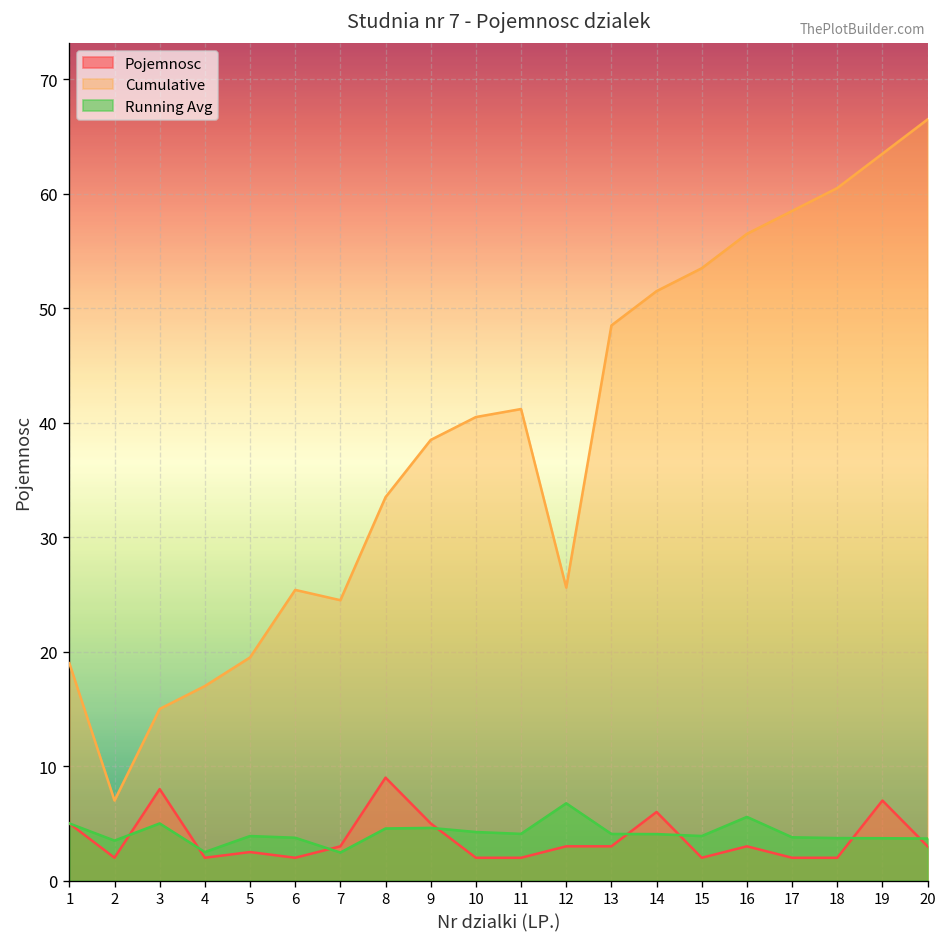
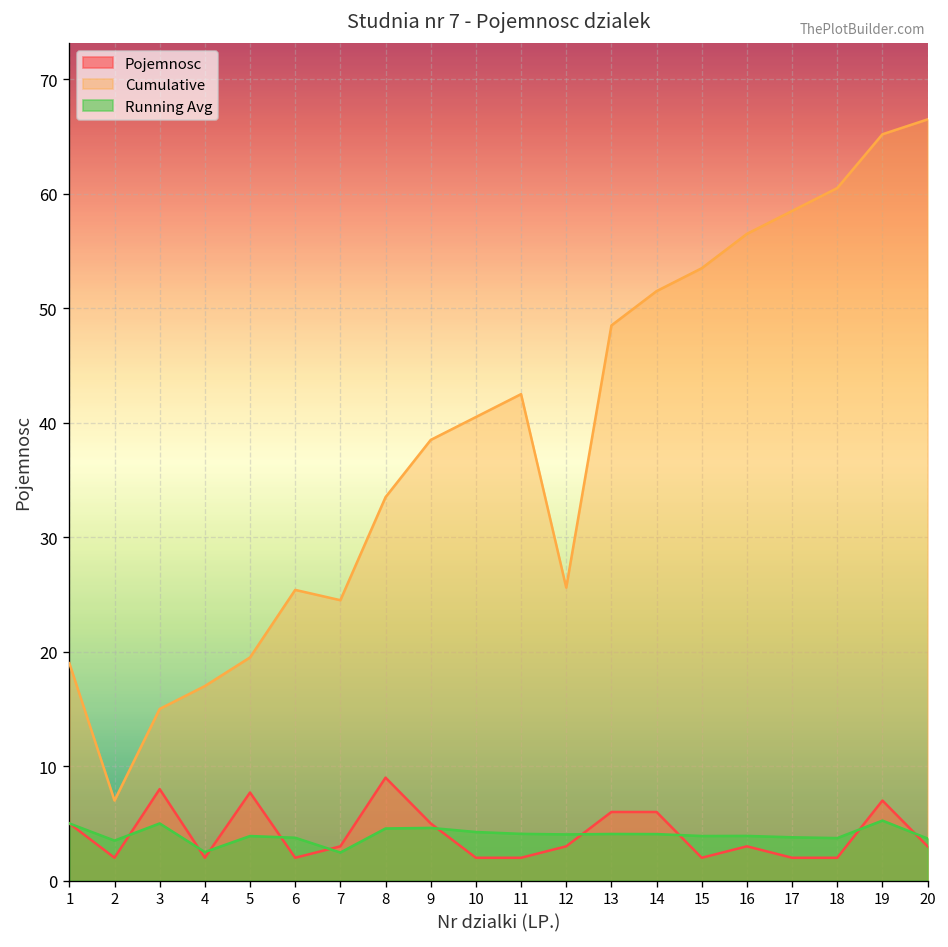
Pojemnosc, 5: 3 -> 8
Cumulative, 11: 41 -> 43
Running Avg, 12: 7 -> 4
Pojemnosc, 13: 3 -> 6
Running Avg, 16: 6 -> 4
Cumulative, 19: 64 -> 65
Running Avg, 19: 4 -> 5
